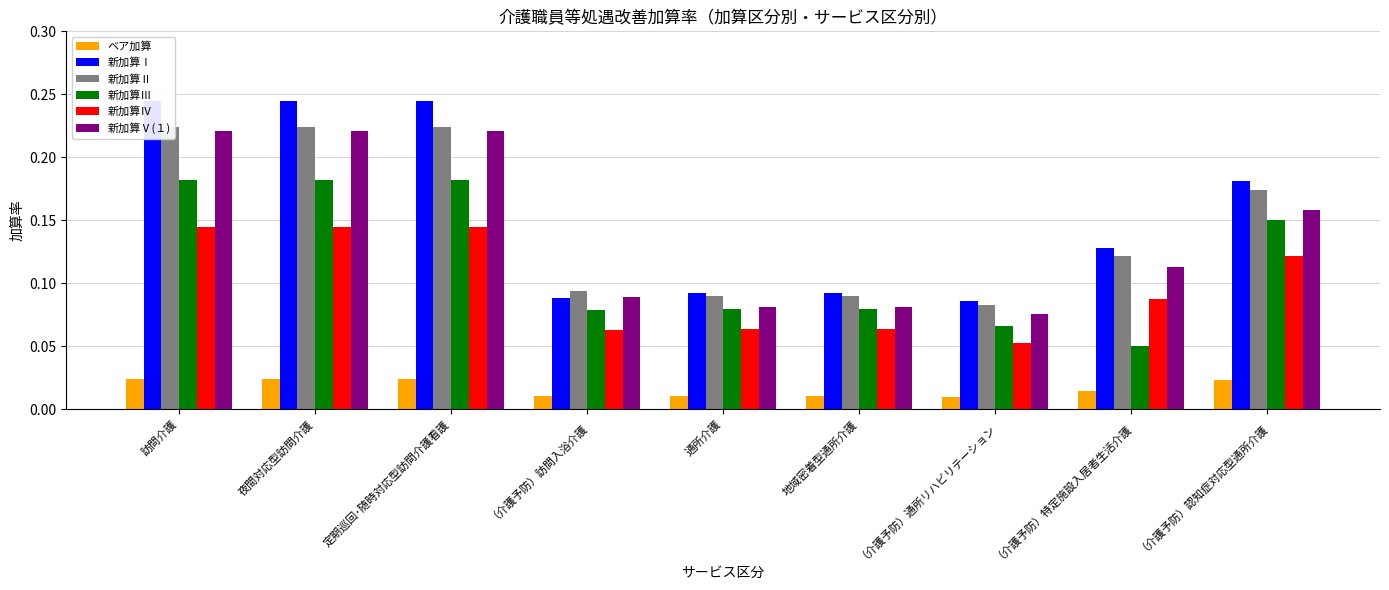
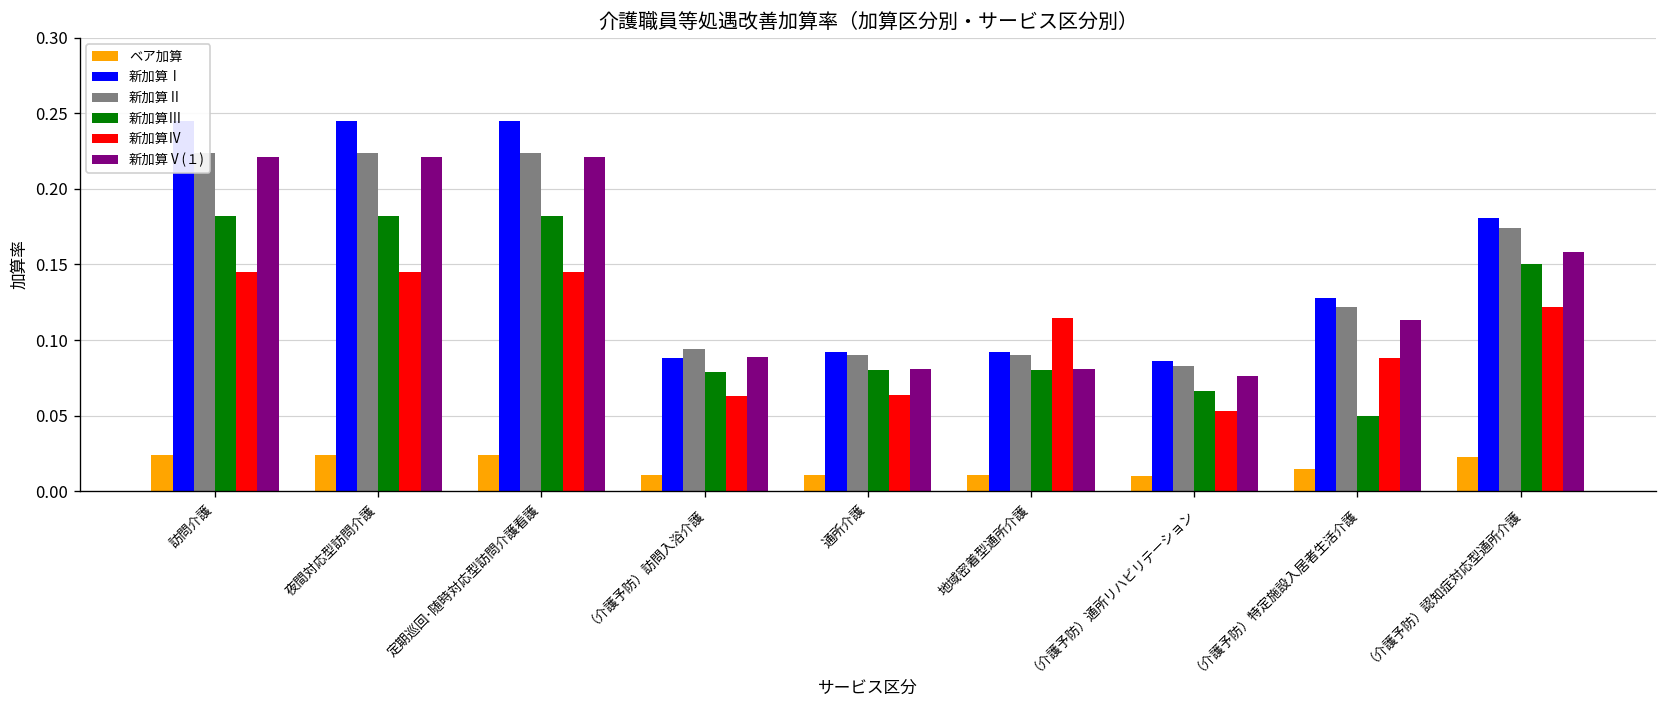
新加算Ⅳ, 地域密着型通所介護: 0.064 -> 0.115
